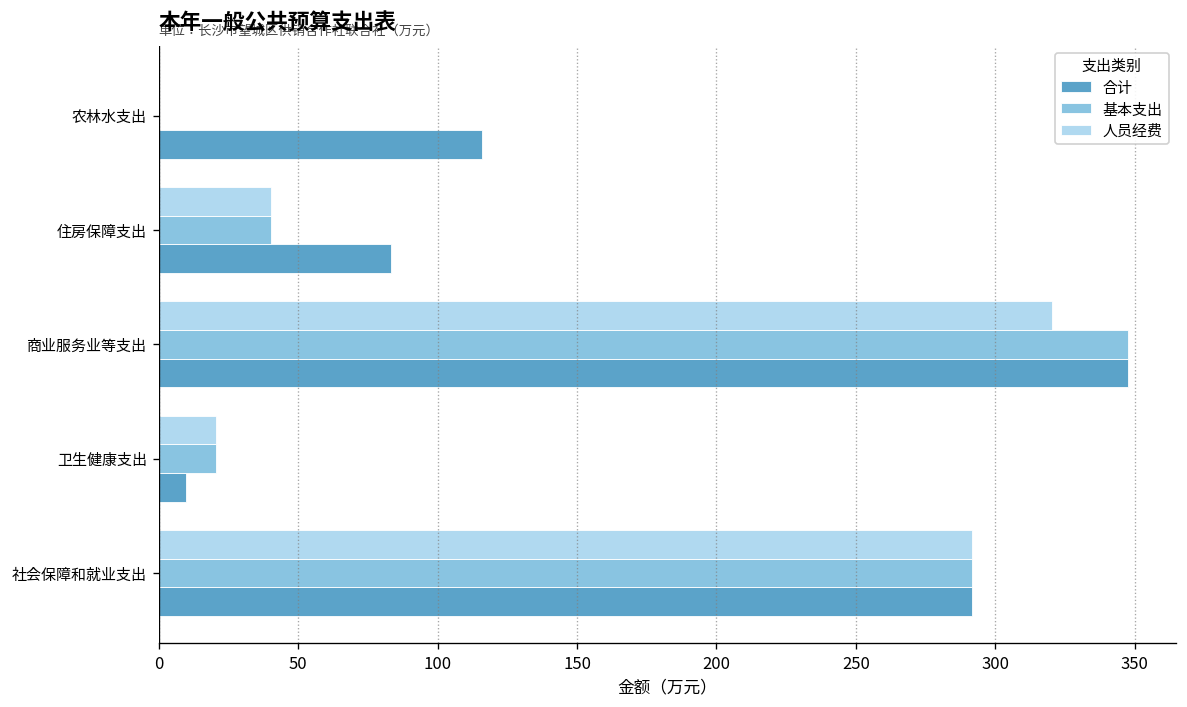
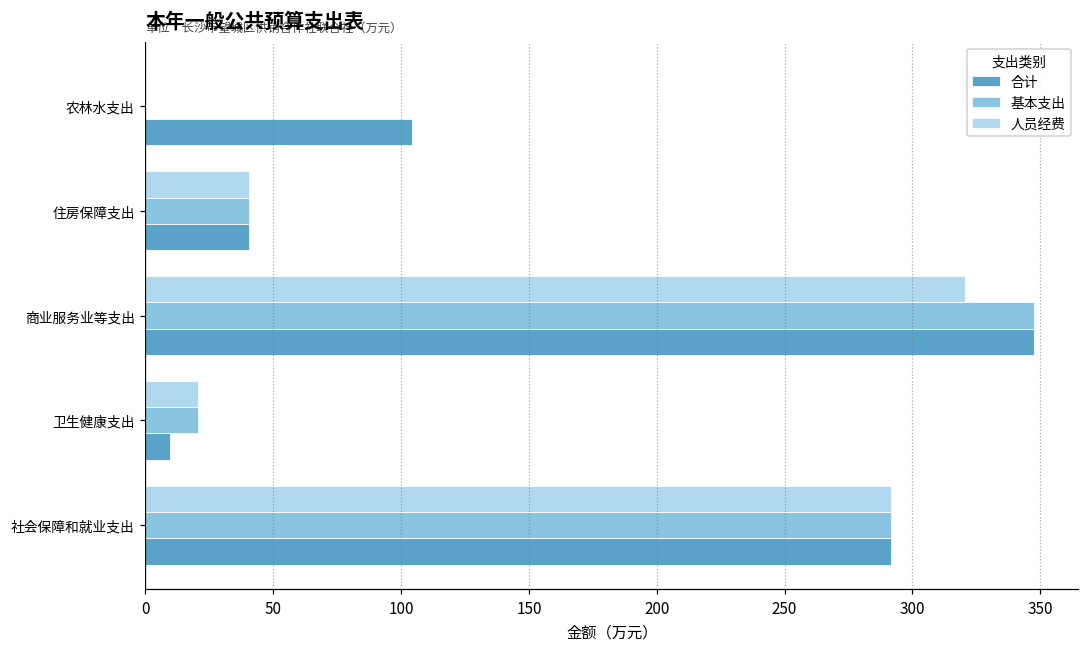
合计, 农林水支出: 116 -> 104
合计, 住房保障支出: 83 -> 40
